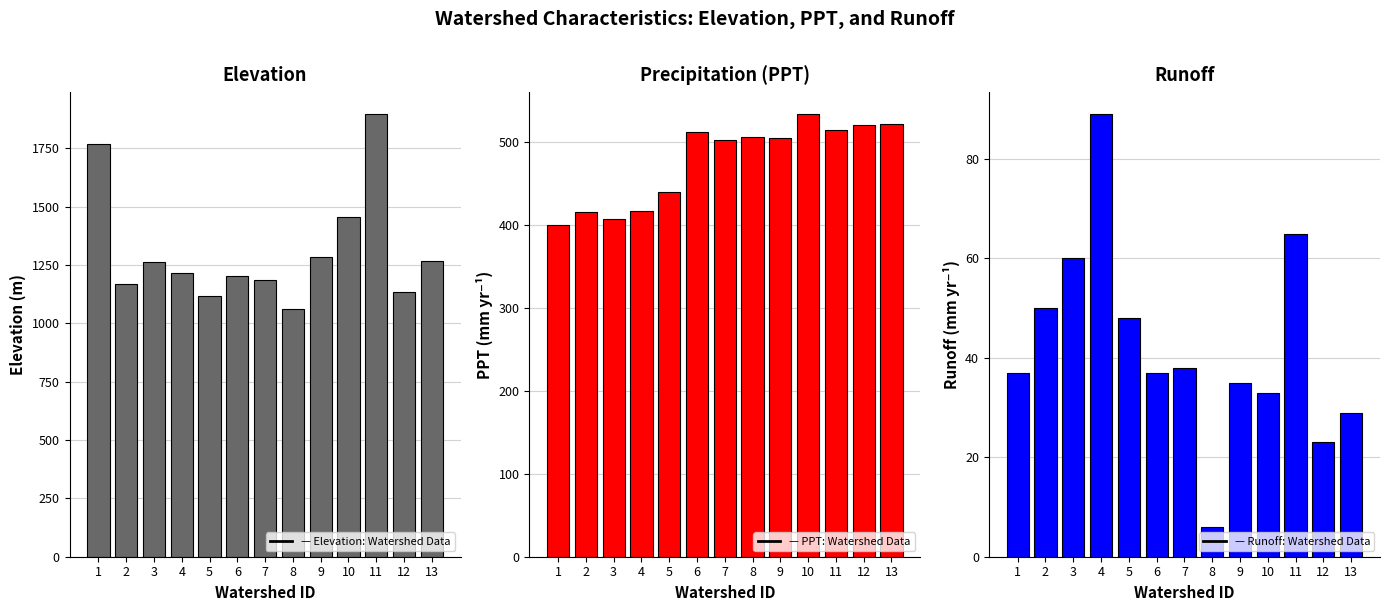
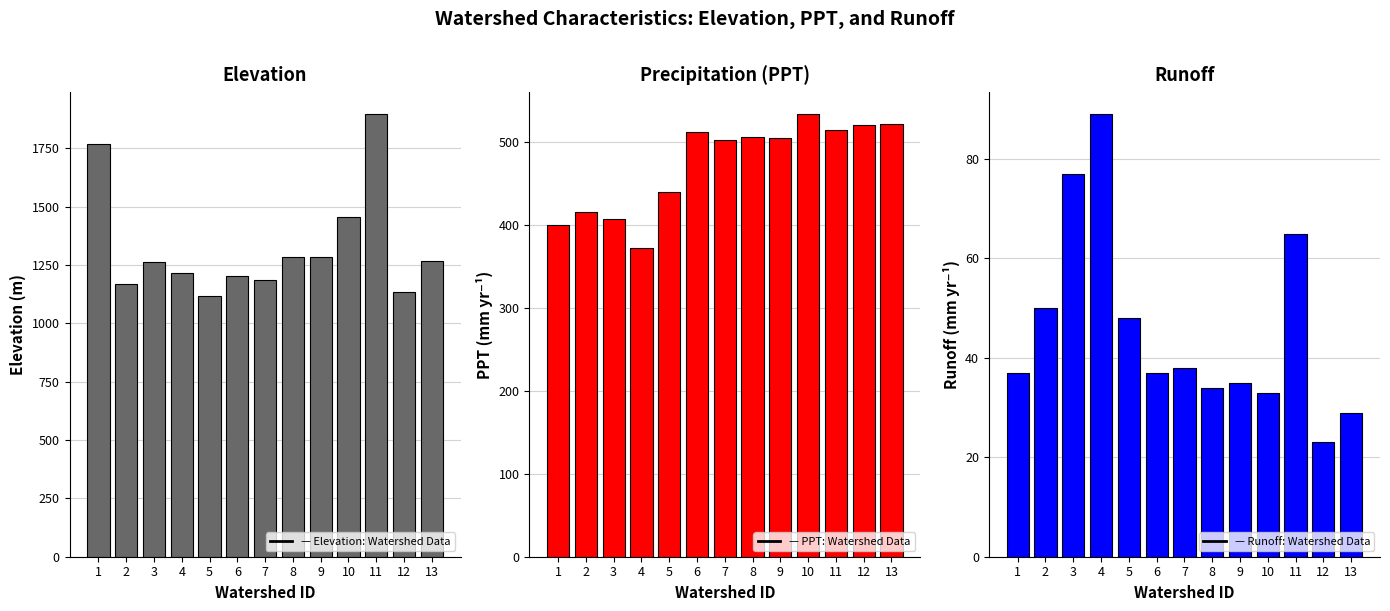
Elevation, 8: 1060 -> 1280
Precipitation (PPT), 4: 420 -> 370
Runoff, 3: 60 -> 77
Runoff, 8: 6 -> 34
